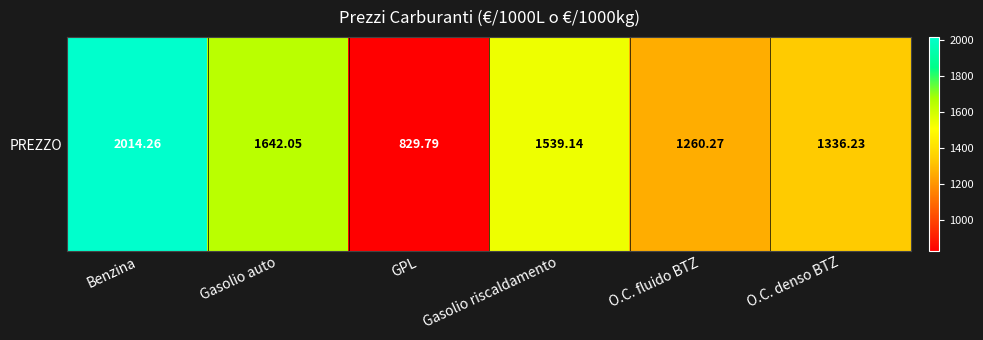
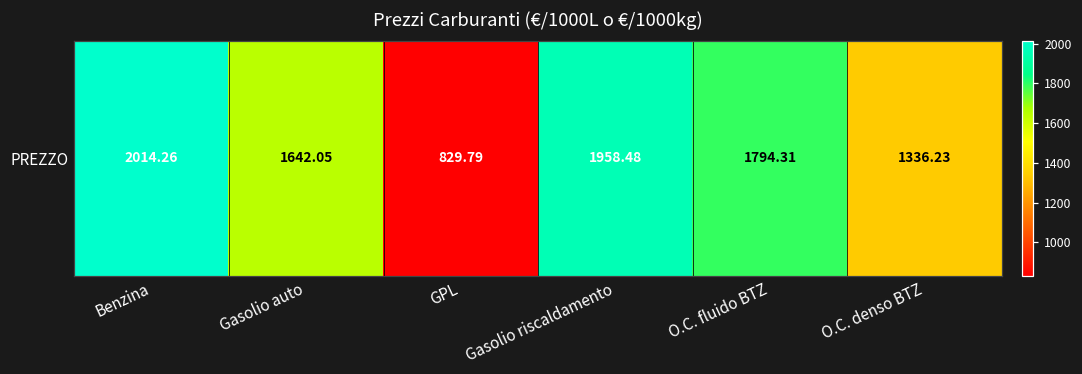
PREZZO, Gasolio riscaldamento: 1539.14 -> 1958.48
PREZZO, O.C. fluido BTZ: 1260.27 -> 1794.31
